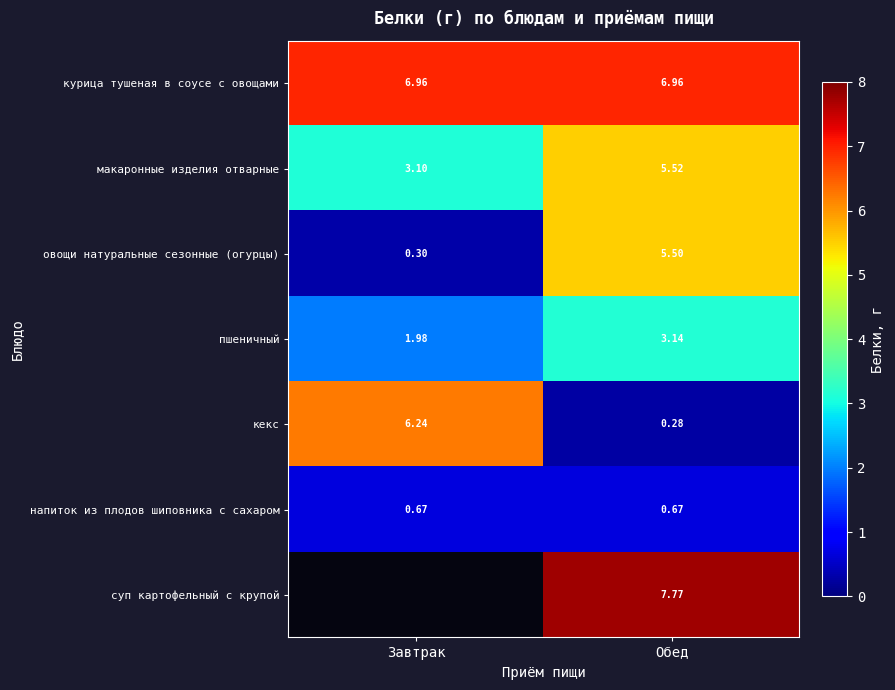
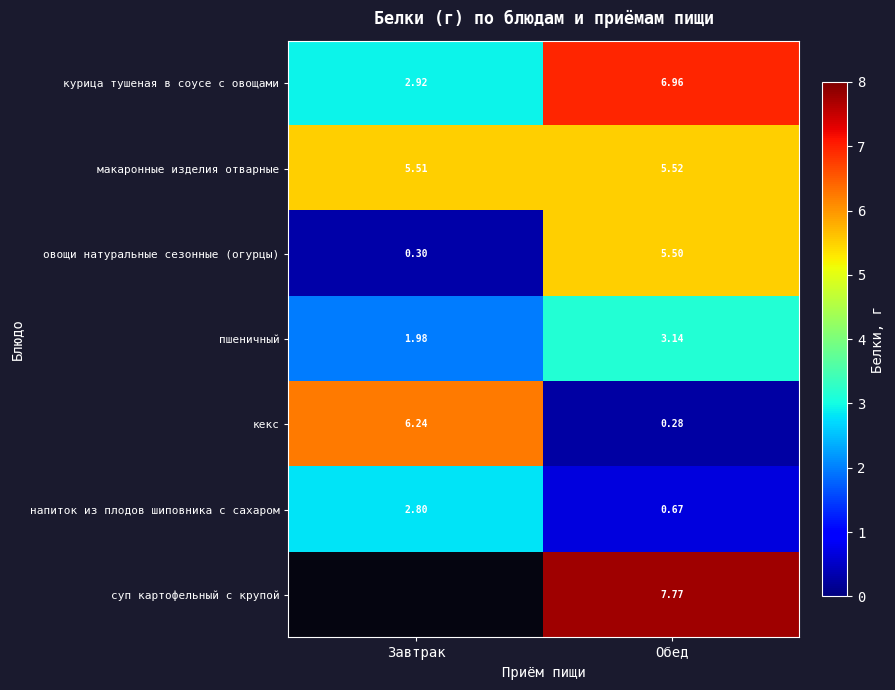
курица тушеная в соусе с овощами, Завтрак: 6.96 -> 2.92
макаронные изделия отварные, Завтрак: 3.10 -> 5.51
напиток из плодов шиповника с сахаром, Завтрак: 0.67 -> 2.80
